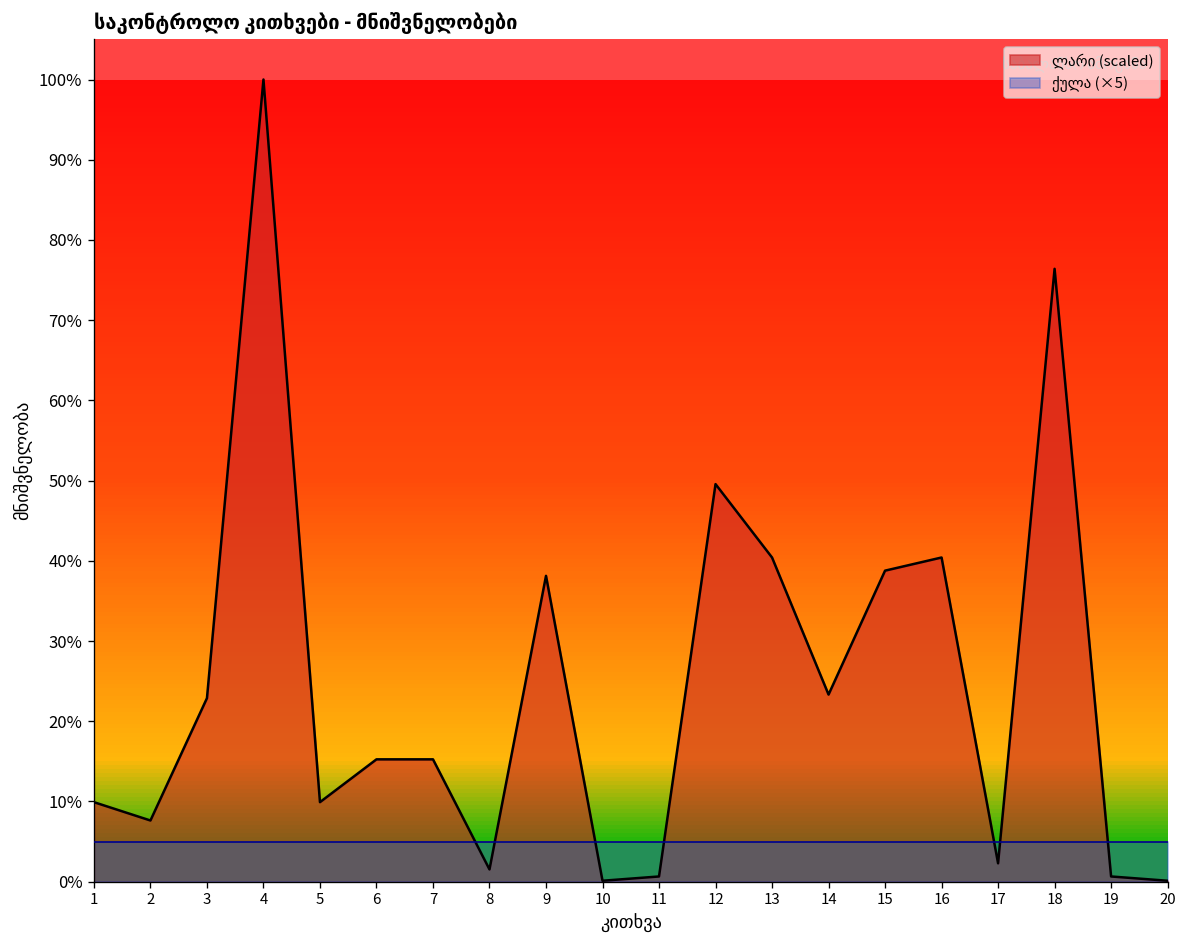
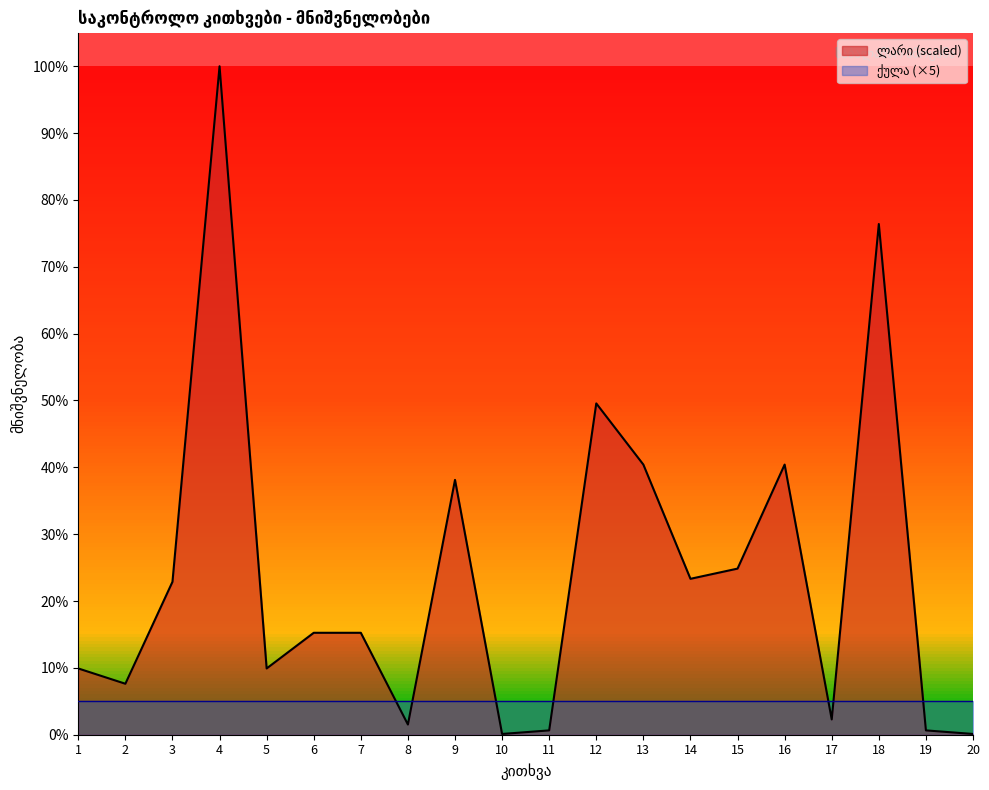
ლარი (scaled), 15: 39% -> 25%
